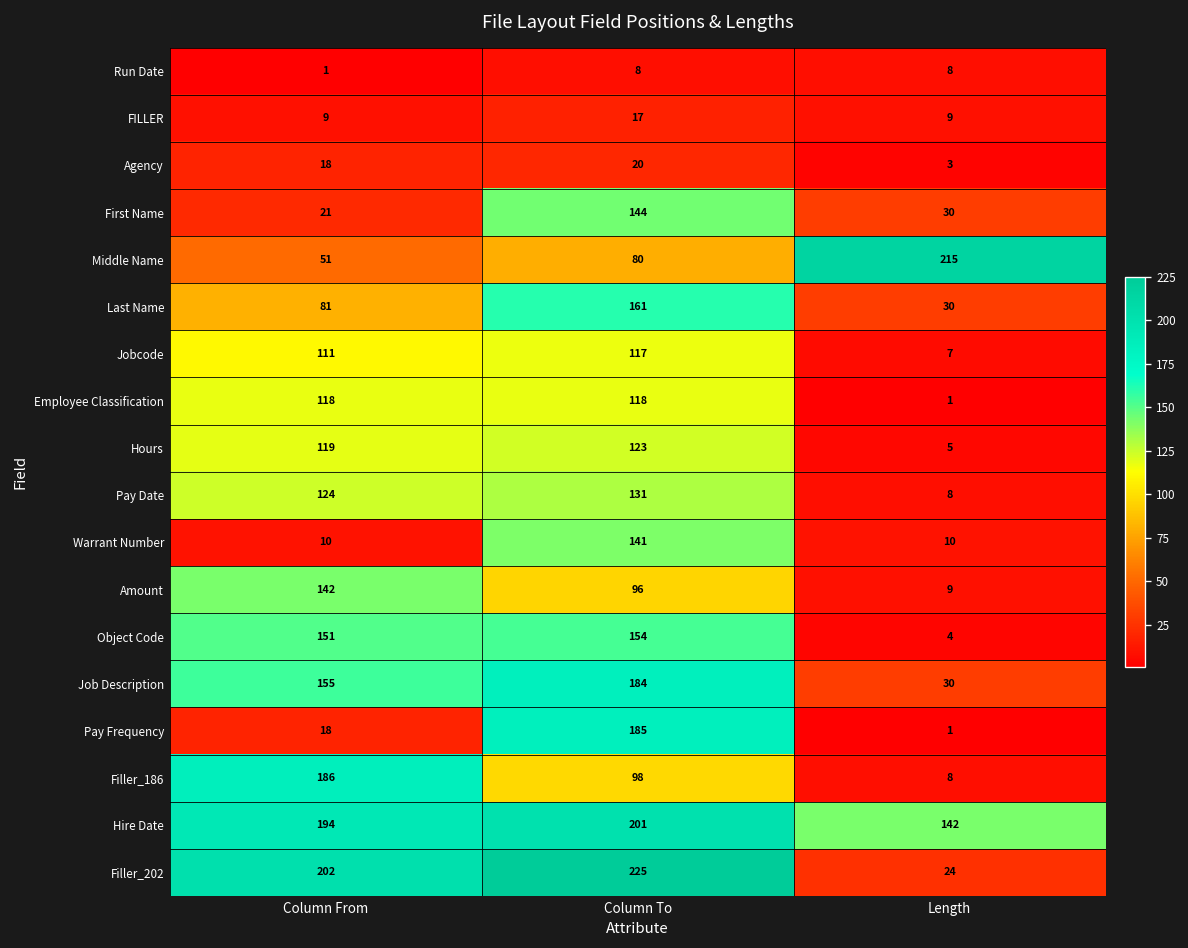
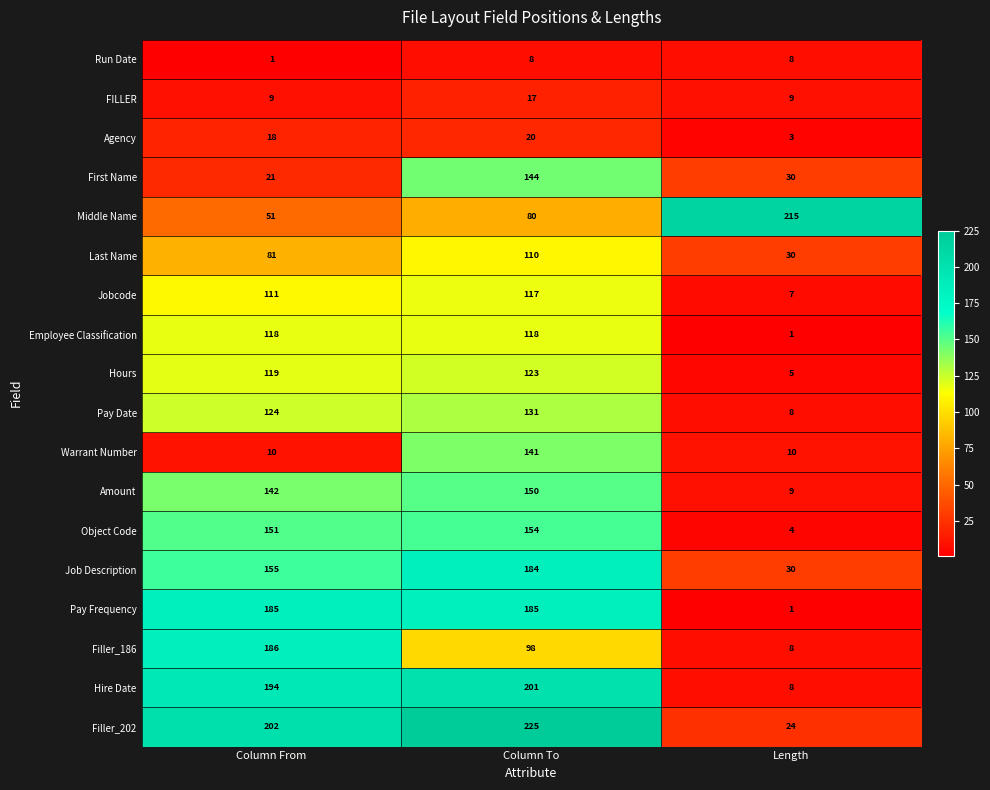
Last Name, Column To: 161 -> 110
Amount, Column To: 96 -> 150
Pay Frequency, Column From: 18 -> 185
Hire Date, Length: 142 -> 8
